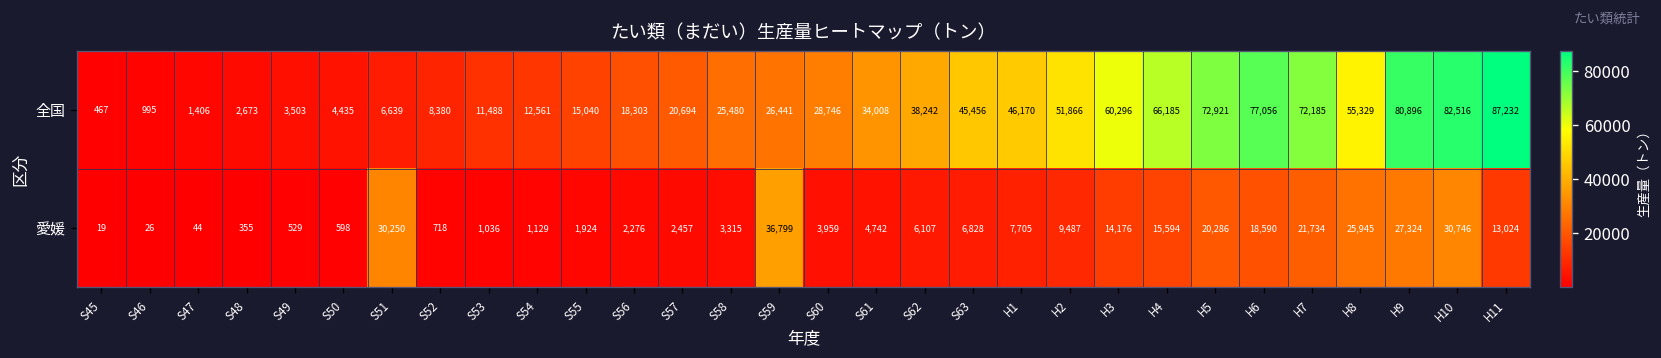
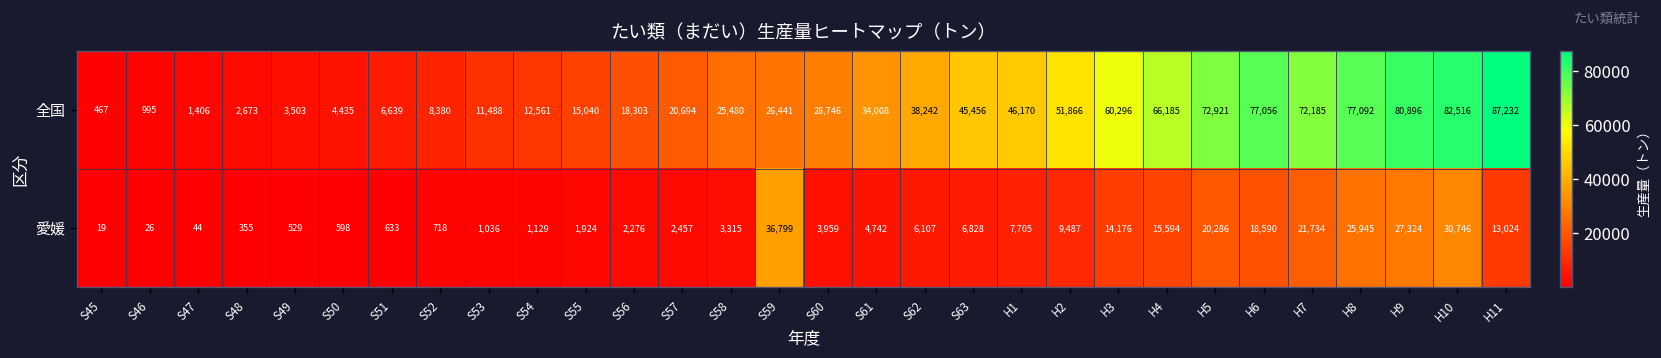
全国, H8: 55,329 -> 77,092
愛媛, S51: 30,250 -> 633
